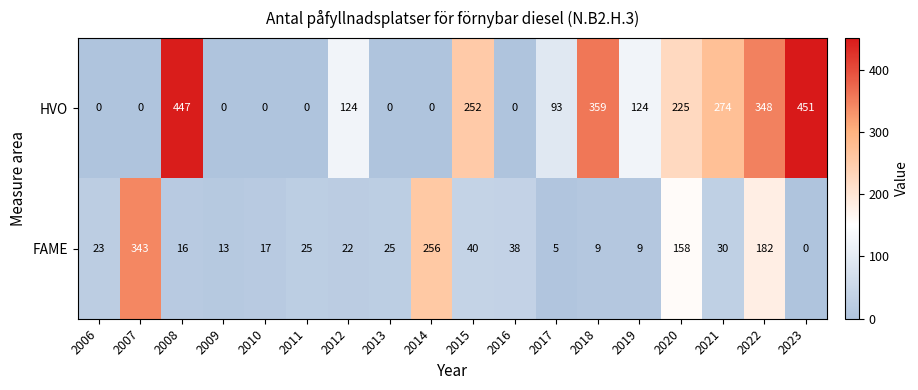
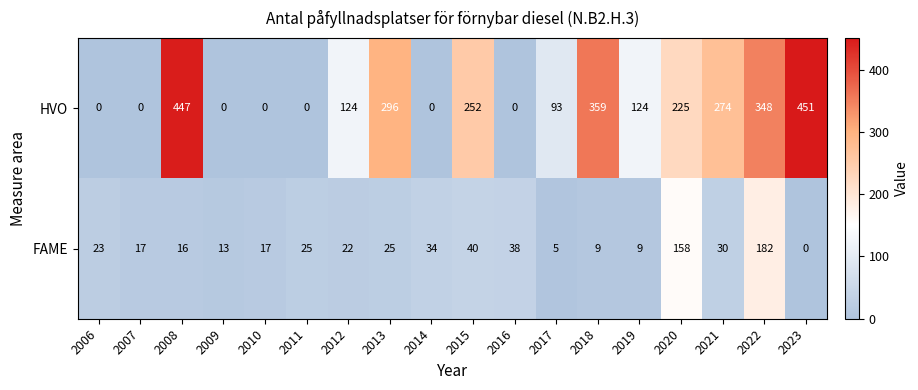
HVO, 2013: 0 -> 296
FAME, 2007: 343 -> 17
FAME, 2014: 256 -> 34
